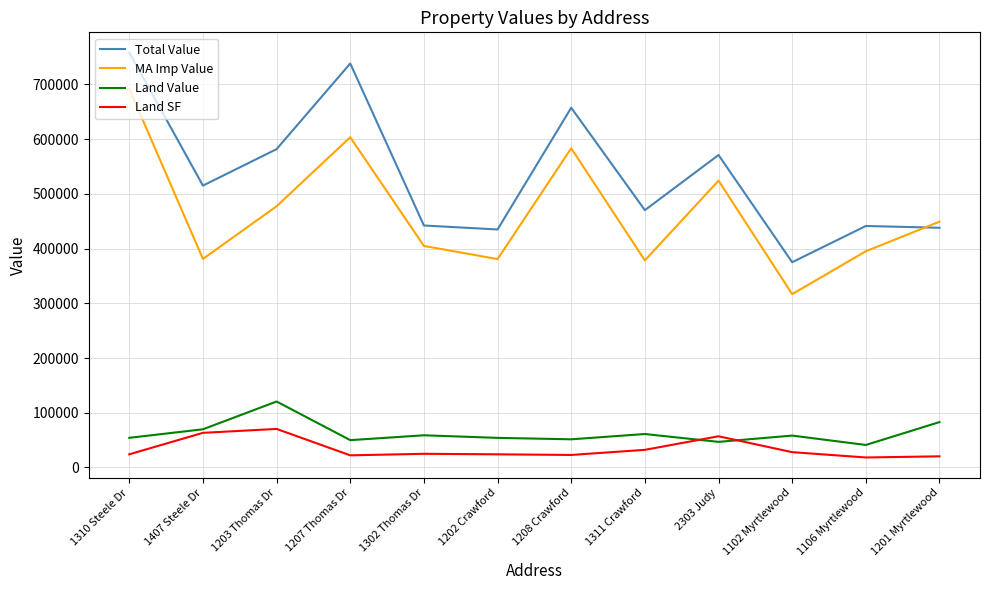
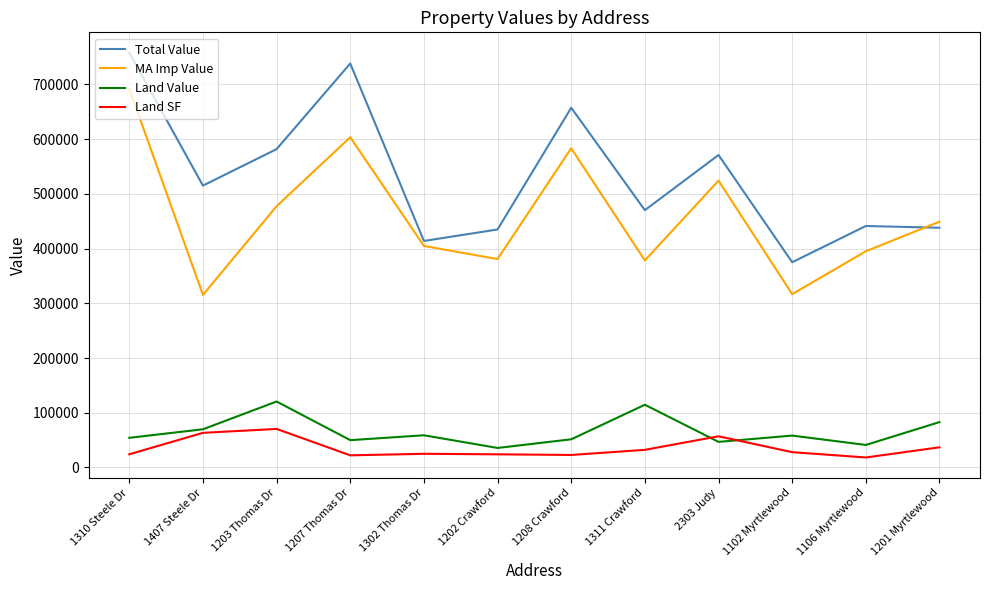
MA Imp Value, 1407 Steele Dr: 380000 -> 320000
Total Value, 1302 Thomas Dr: 440000 -> 410000
Land Value, 1202 Crawford: 50000 -> 40000
Land Value, 1311 Crawford: 60000 -> 110000
Land SF, 1201 Myrtlewood: 20000 -> 40000
